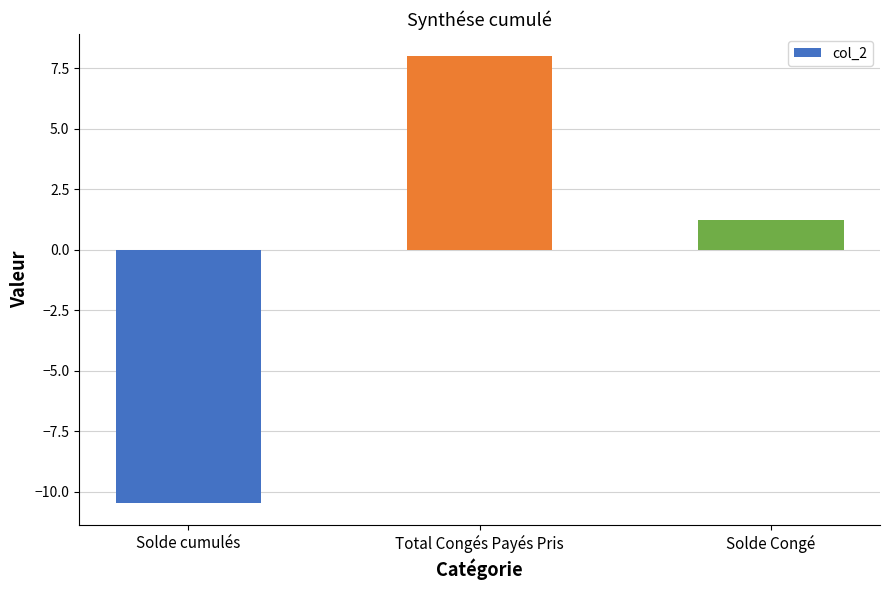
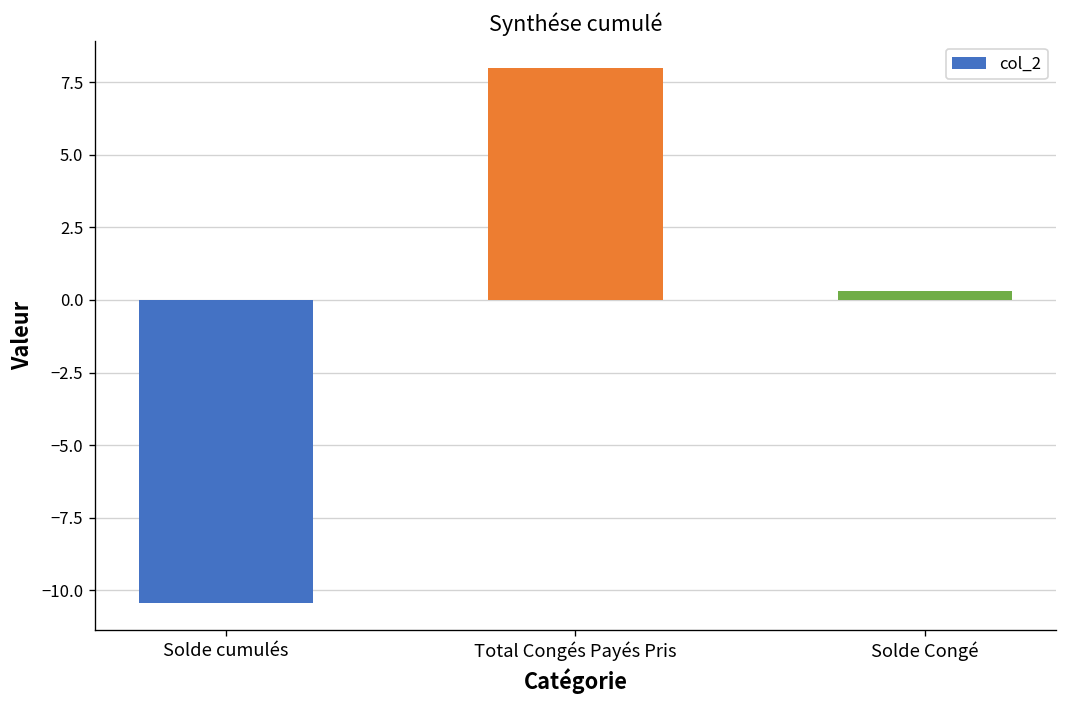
Solde Congé: 1.2 -> 0.3
